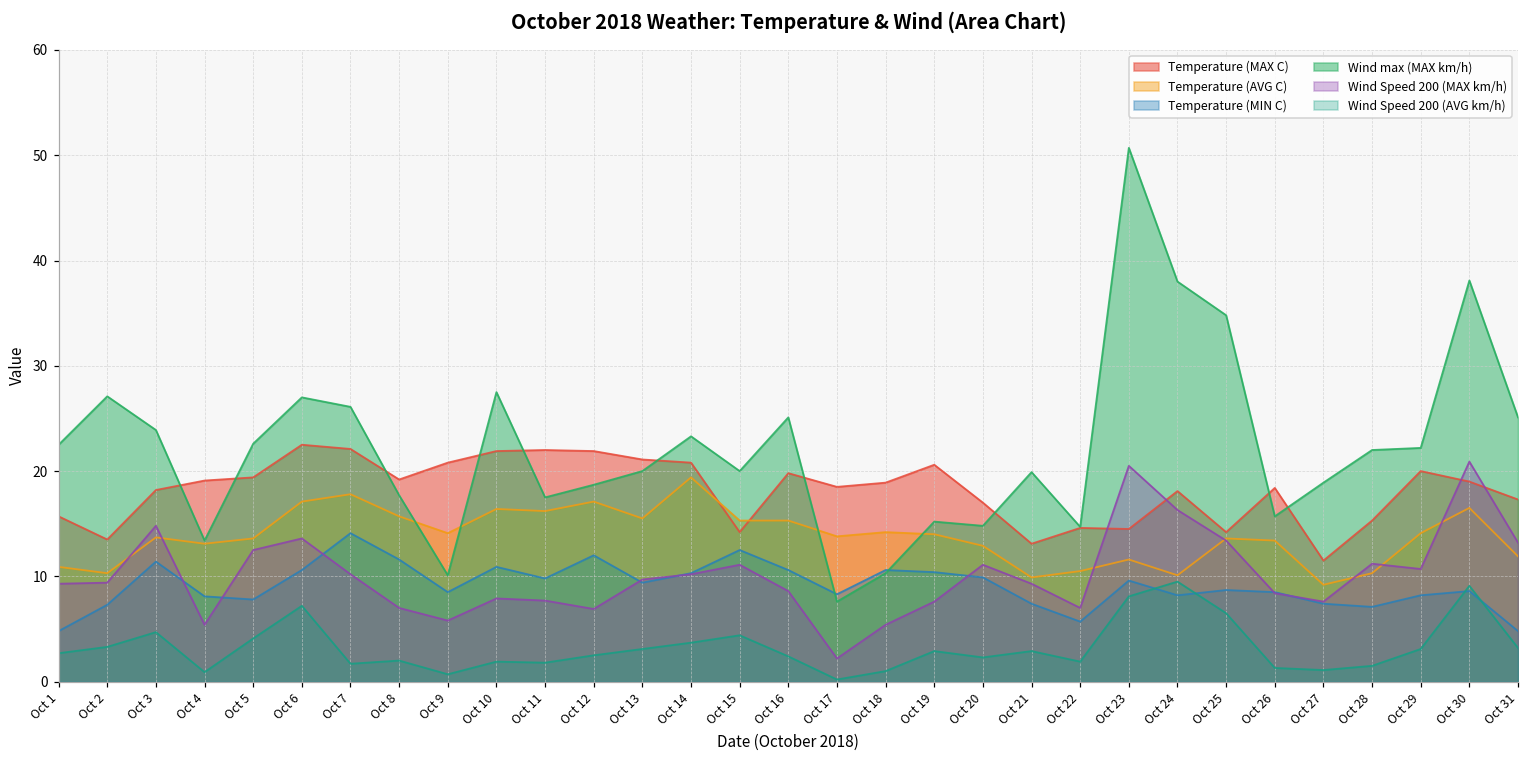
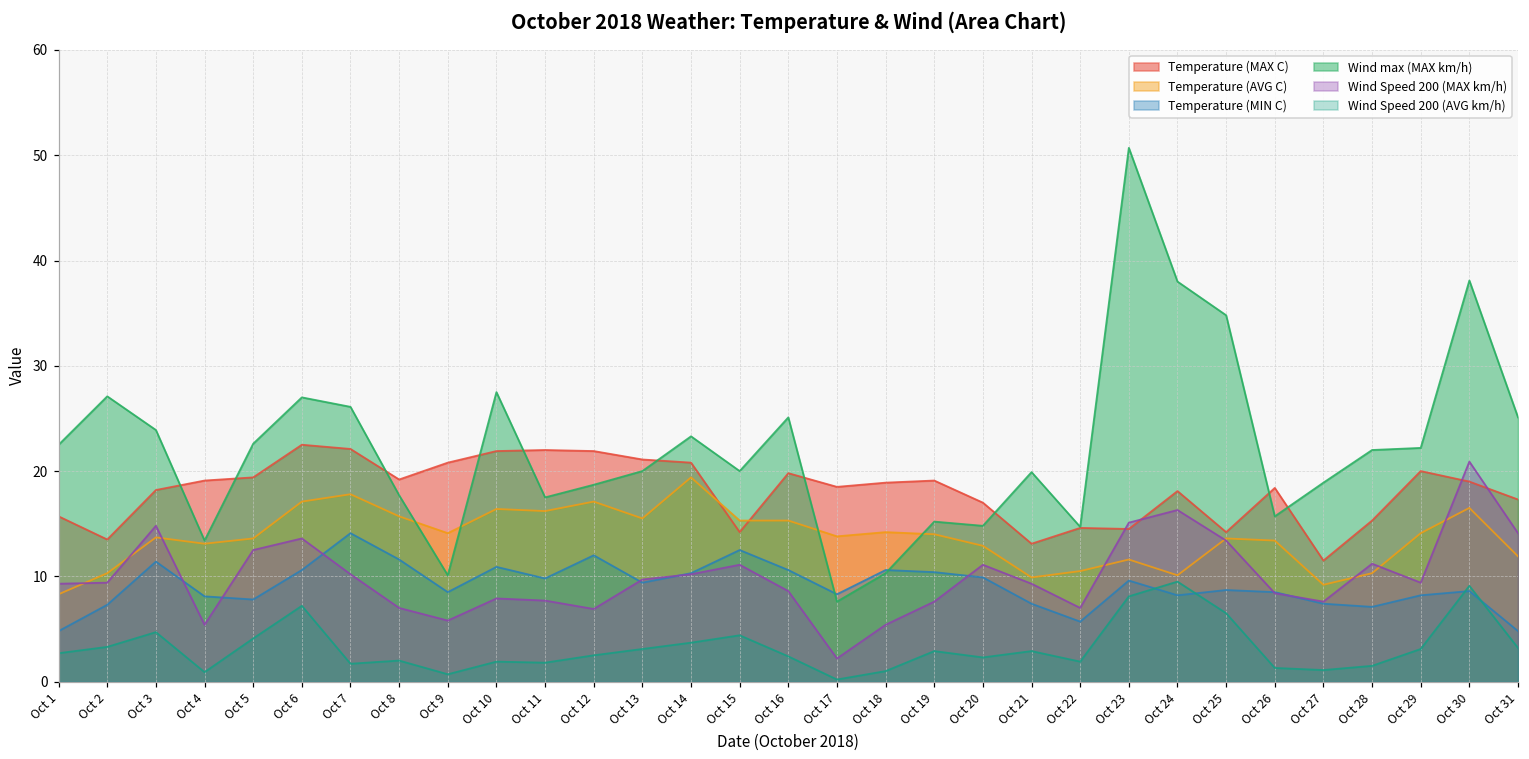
Temperature (AVG C), Oct 1: 11 -> 8
Temperature (MAX C), Oct 19: 21 -> 19
Wind Speed 200 (MAX km/h), Oct 23: 21 -> 15
Wind Speed 200 (MAX km/h), Oct 29: 11 -> 9
Wind Speed 200 (MAX km/h), Oct 31: 13 -> 14
